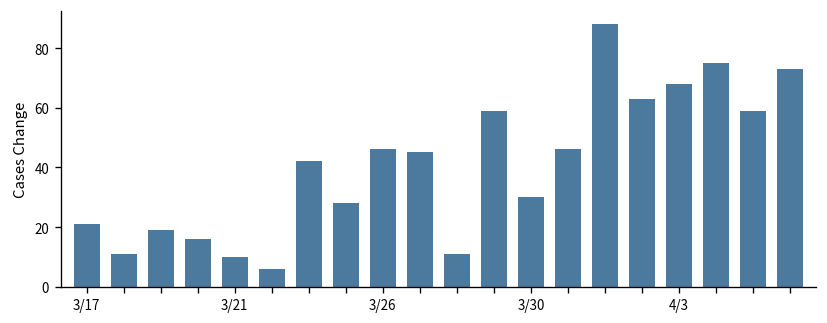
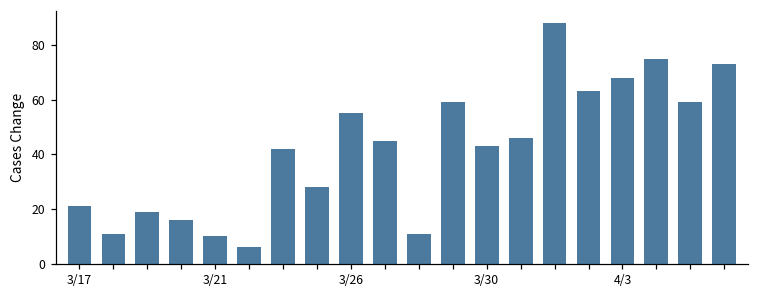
3/26: 46 -> 55
3/30: 30 -> 43
